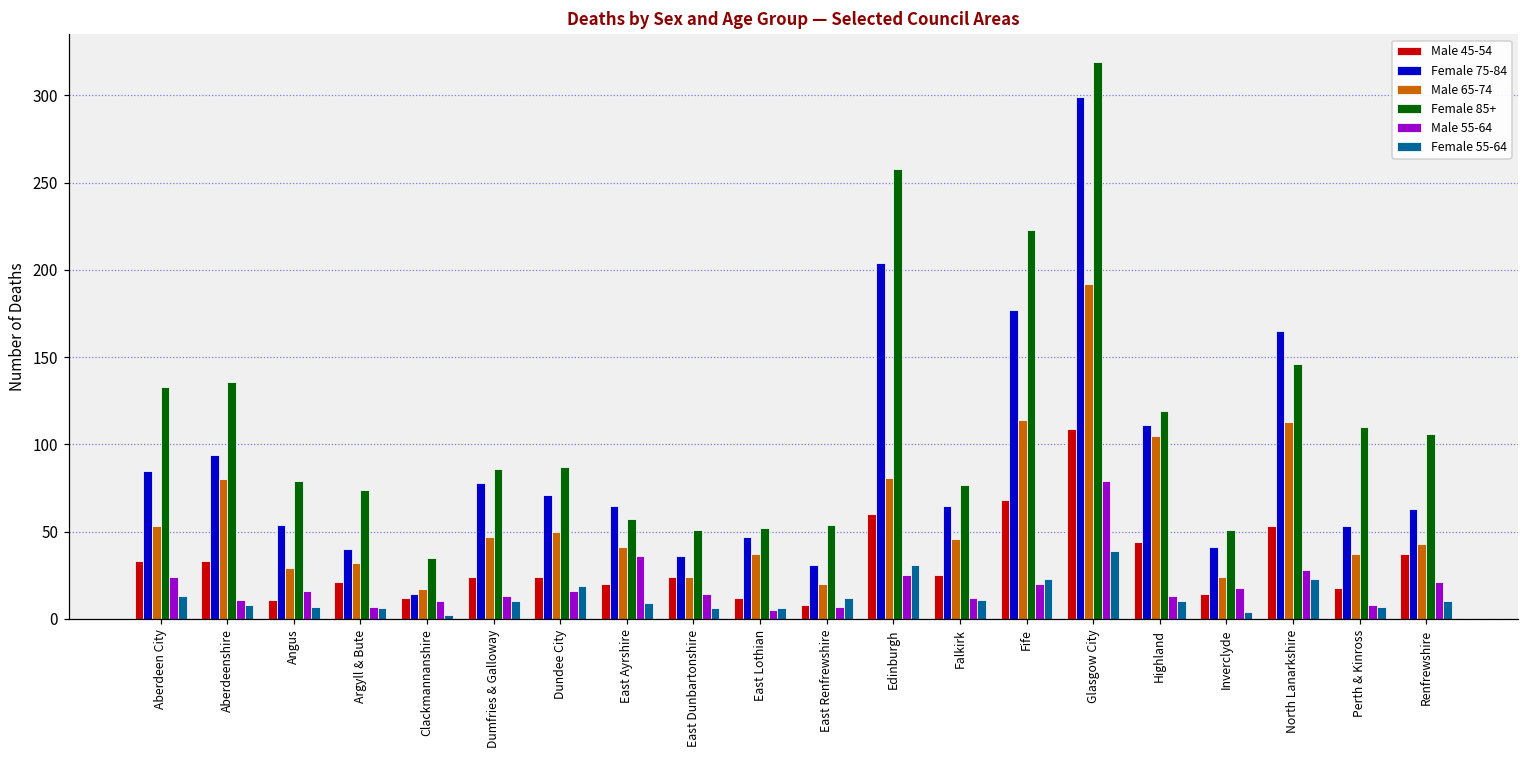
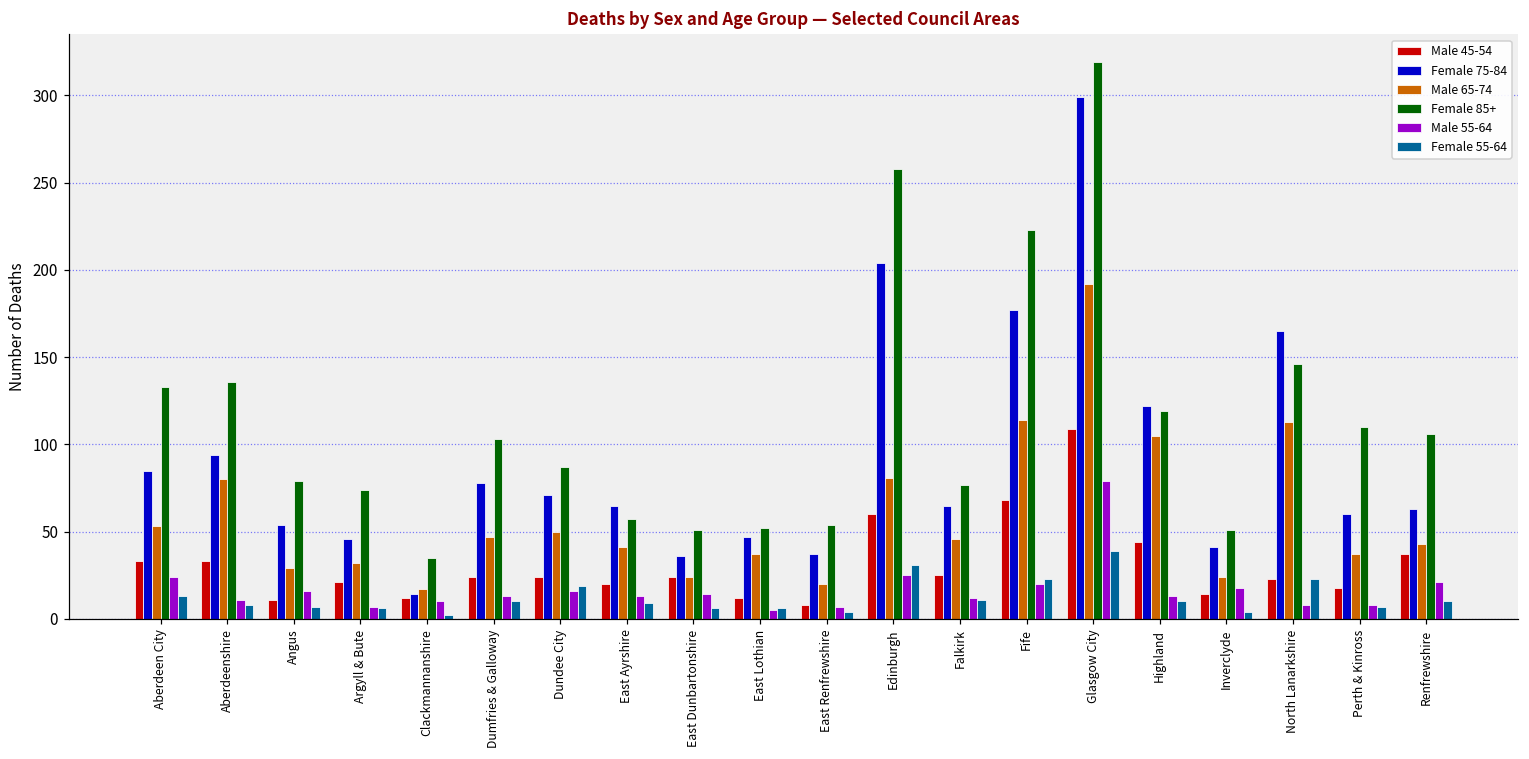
Female 75-84, Argyll & Bute: 40 -> 46
Female 85+, Dumfries & Galloway: 86 -> 103
Male 55-64, East Ayrshire: 36 -> 13
Female 75-84, East Renfrewshire: 31 -> 37
Female 55-64, East Renfrewshire: 12 -> 4
Female 75-84, Highland: 111 -> 122
Male 45-54, North Lanarkshire: 53 -> 23
Male 55-64, North Lanarkshire: 28 -> 8
Female 75-84, Perth & Kinross: 53 -> 60
